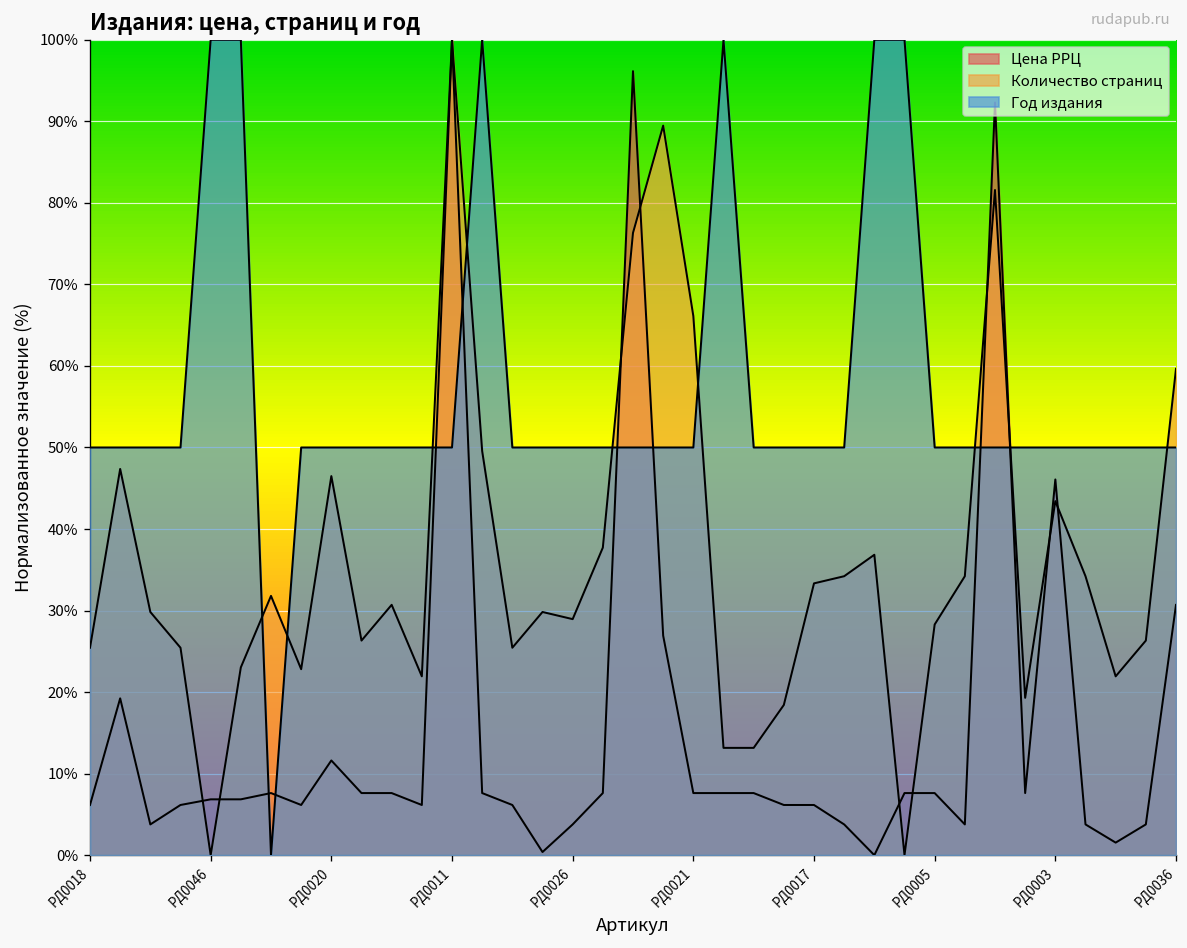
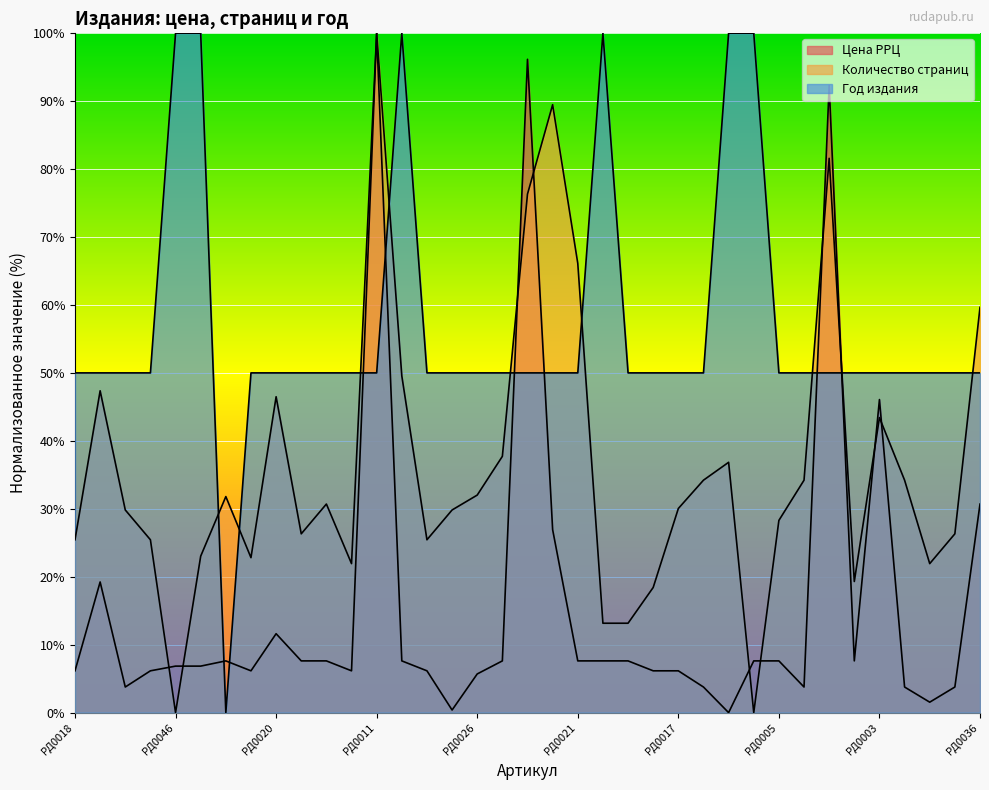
Цена РРЦ, РД0026: 4% -> 6%
Количество страниц, РД0026: 29% -> 32%
Количество страниц, РД0017: 33% -> 30%
